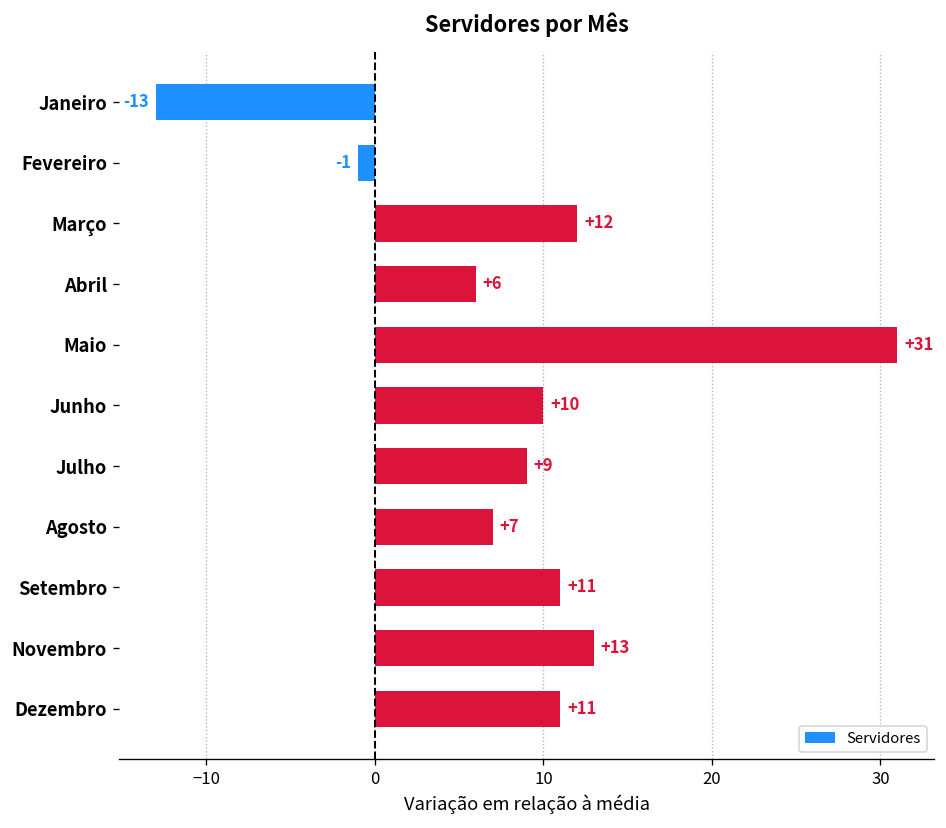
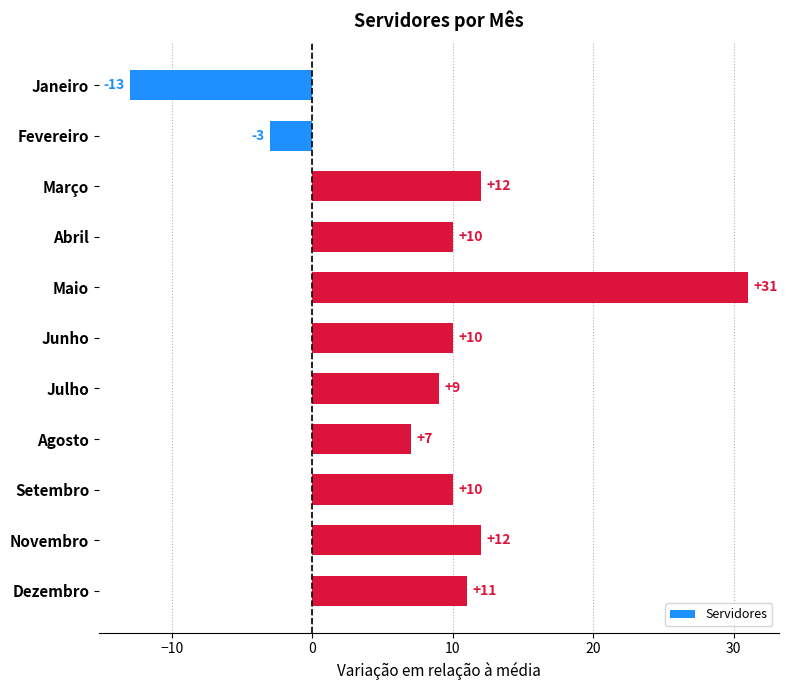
Fevereiro: -1 -> -3
Abril: +6 -> +10
Setembro: +11 -> +10
Novembro: +13 -> +12
